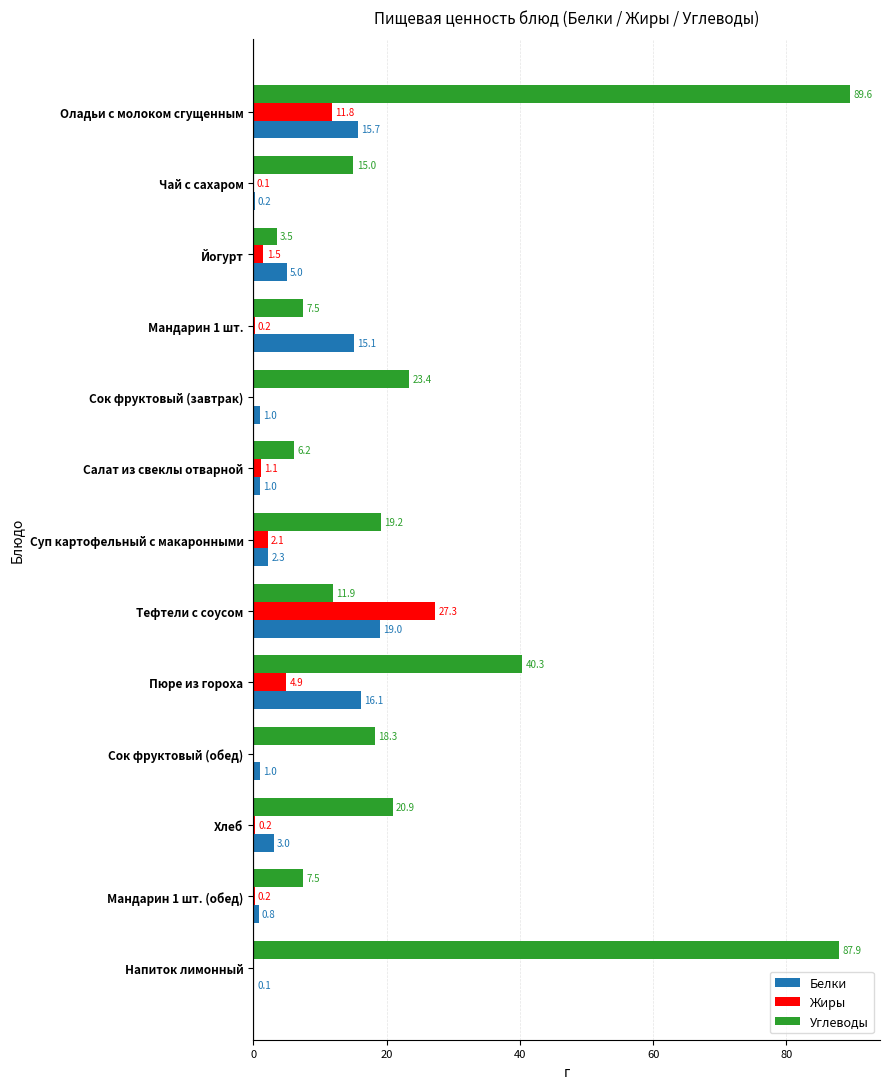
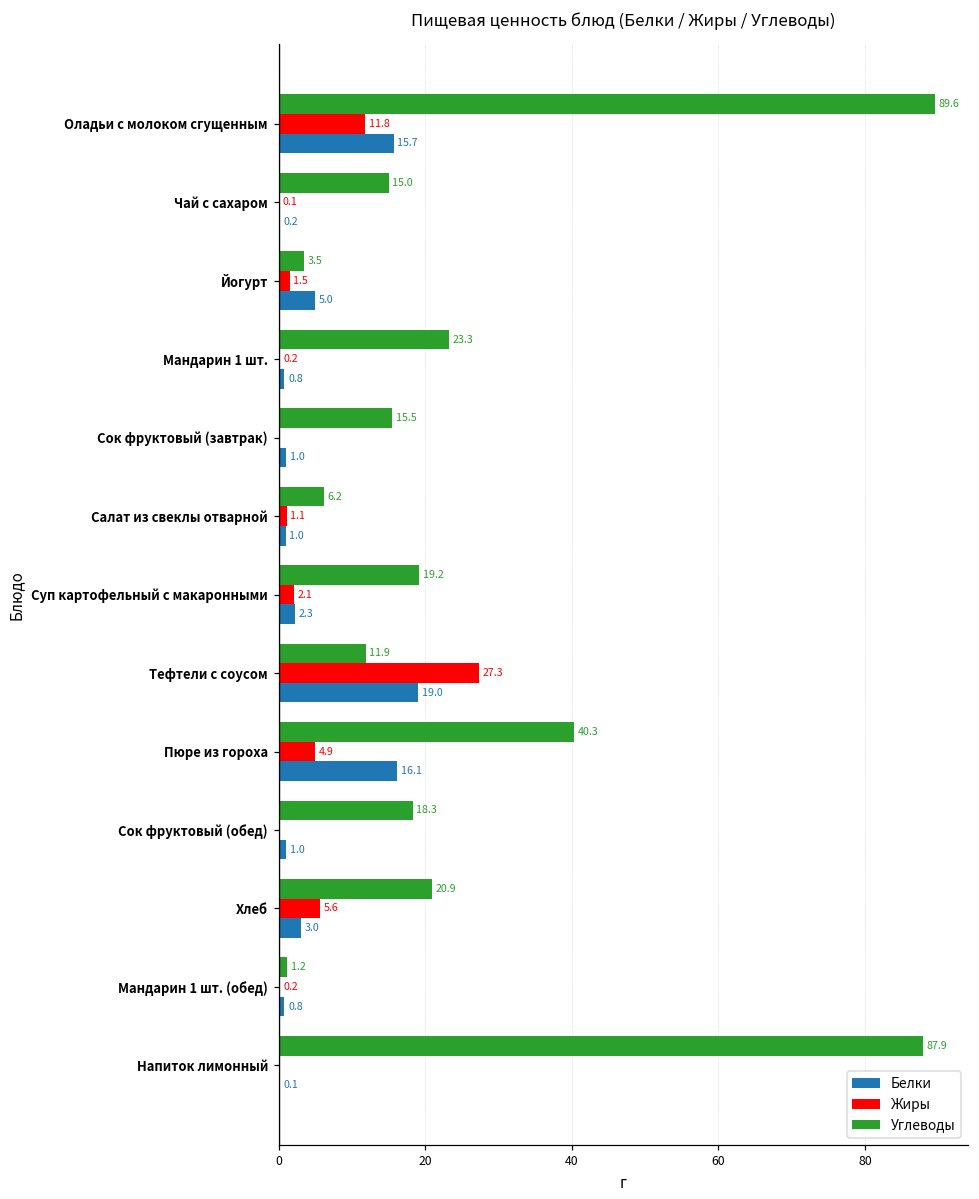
Углеводы, Мандарин 1 шт.: 7.5 -> 23.3
Белки, Мандарин 1 шт.: 15.1 -> 0.8
Углеводы, Сок фруктовый (завтрак): 23.4 -> 15.5
Жиры, Хлеб: 0.2 -> 5.6
Углеводы, Мандарин 1 шт. (обед): 7.5 -> 1.2
